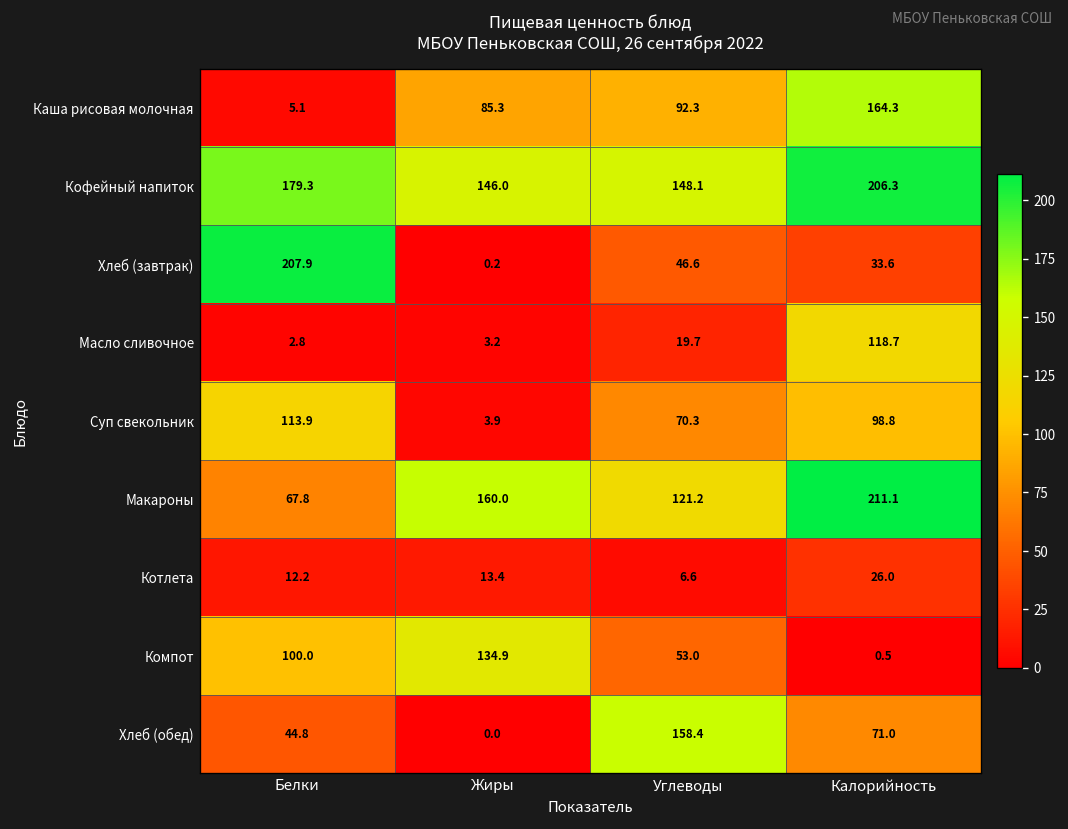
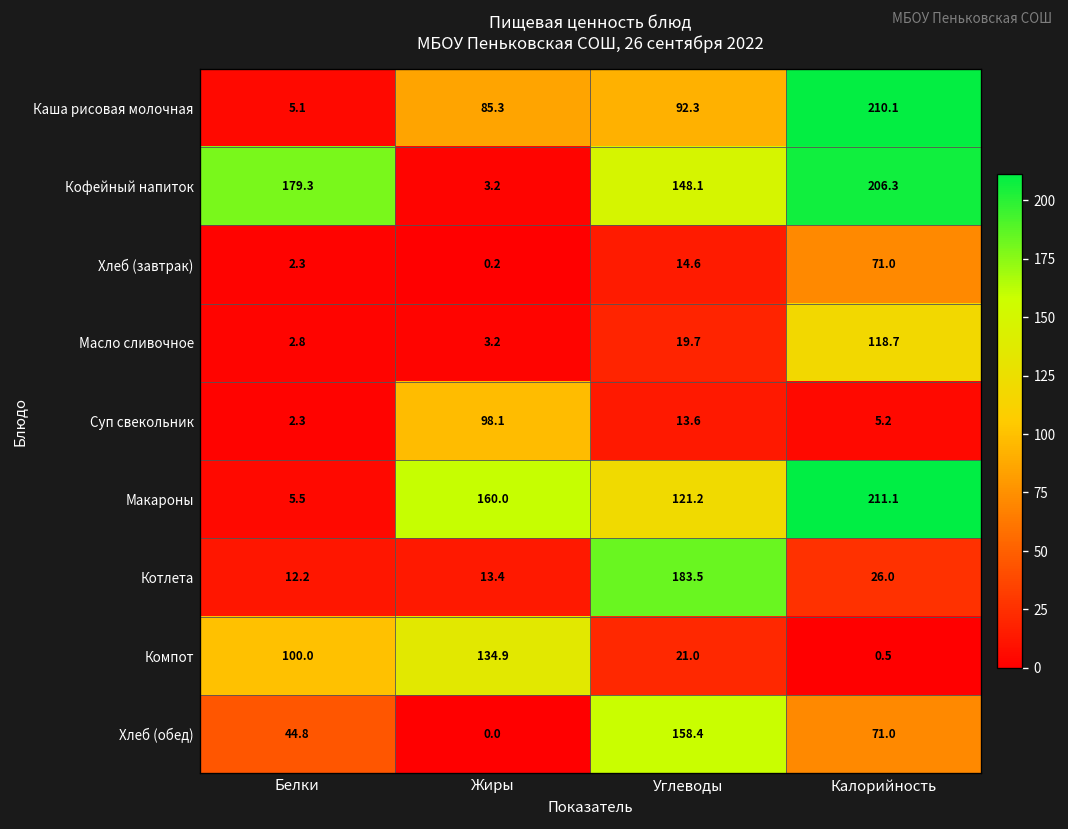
Каша рисовая молочная, Калорийность: 164.3 -> 210.1
Кофейный напиток, Жиры: 146.0 -> 3.2
Хлеб (завтрак), Белки: 207.9 -> 2.3
Хлеб (завтрак), Углеводы: 46.6 -> 14.6
Хлеб (завтрак), Калорийность: 33.6 -> 71.0
Суп свекольник, Белки: 113.9 -> 2.3
Суп свекольник, Жиры: 3.9 -> 98.1
Суп свекольник, Углеводы: 70.3 -> 13.6
Суп свекольник, Калорийность: 98.8 -> 5.2
Макароны, Белки: 67.8 -> 5.5
Котлета, Углеводы: 6.6 -> 183.5
Компот, Углеводы: 53.0 -> 21.0
